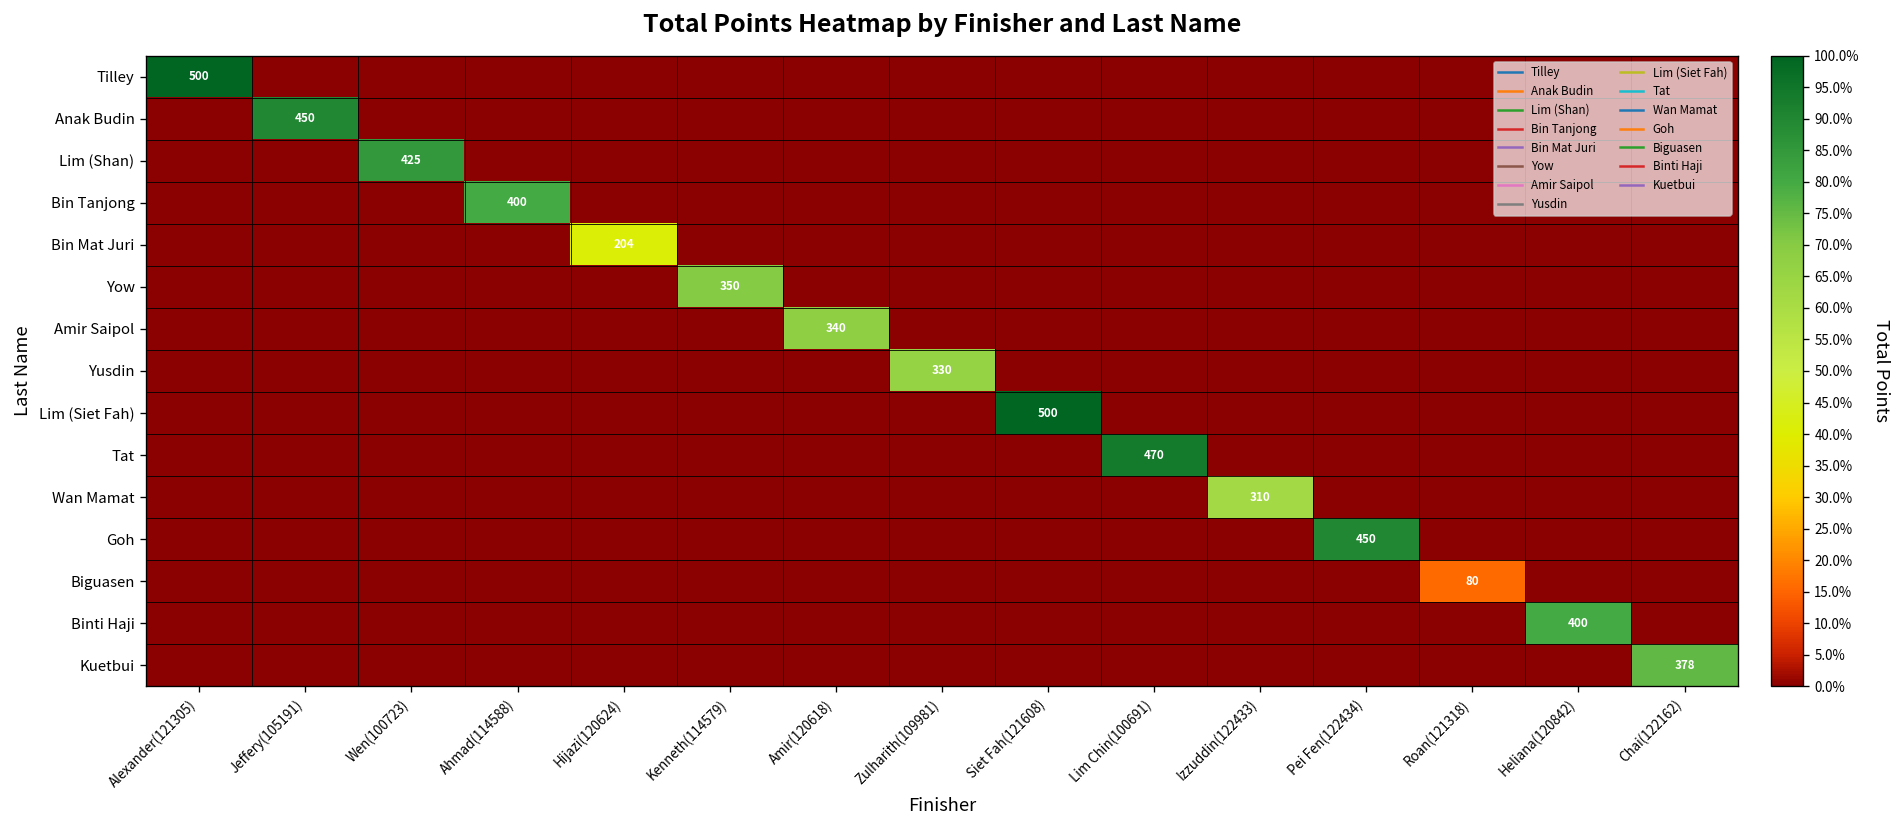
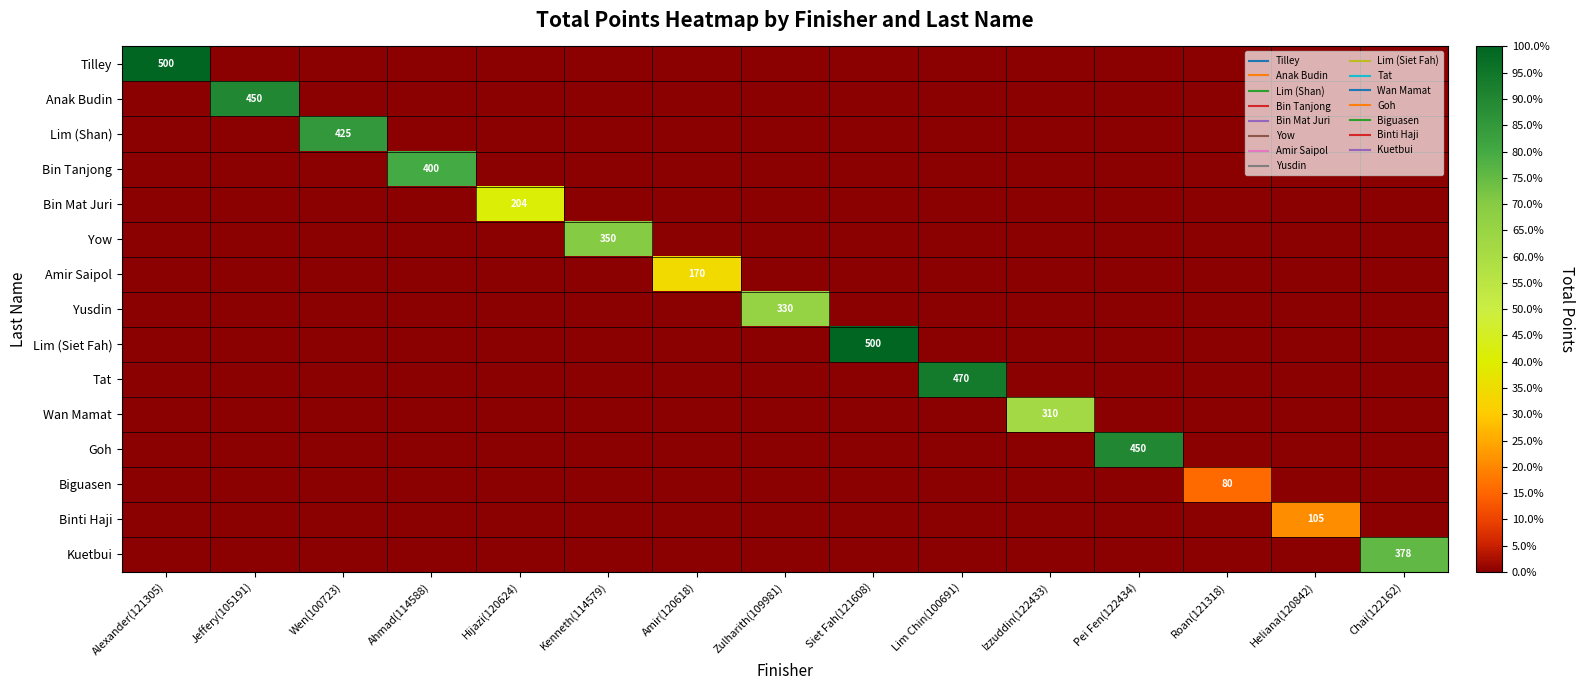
Amir Saipol, Amir(120618): 340 -> 170
Binti Haji, Heliana(120842): 400 -> 105
